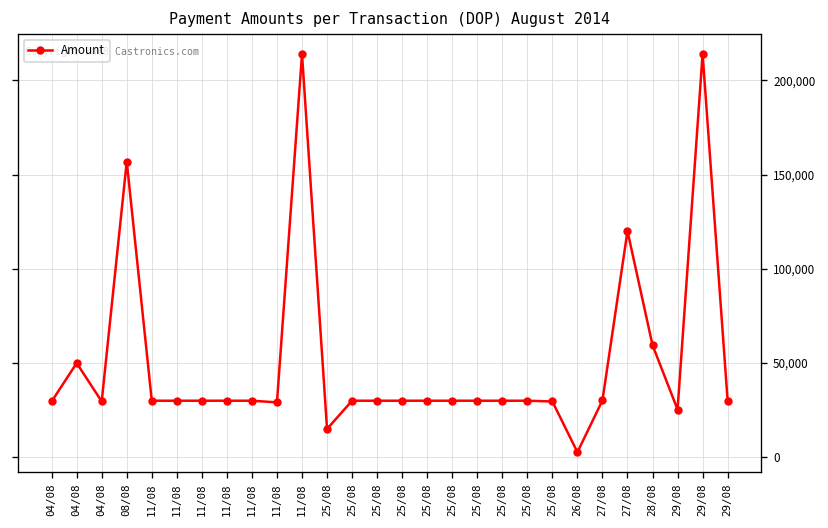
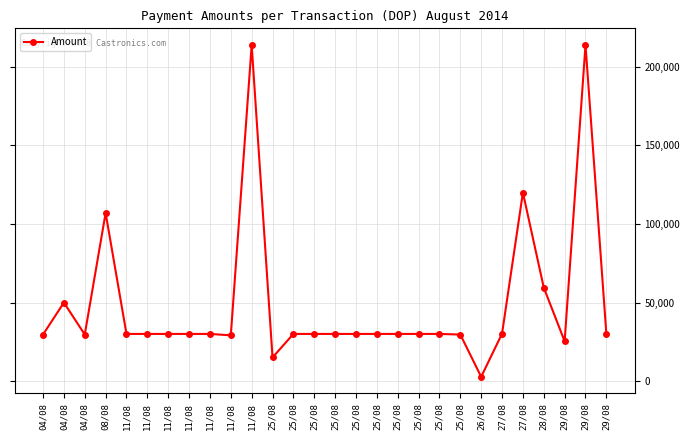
08/08: 157,000 -> 107,000
